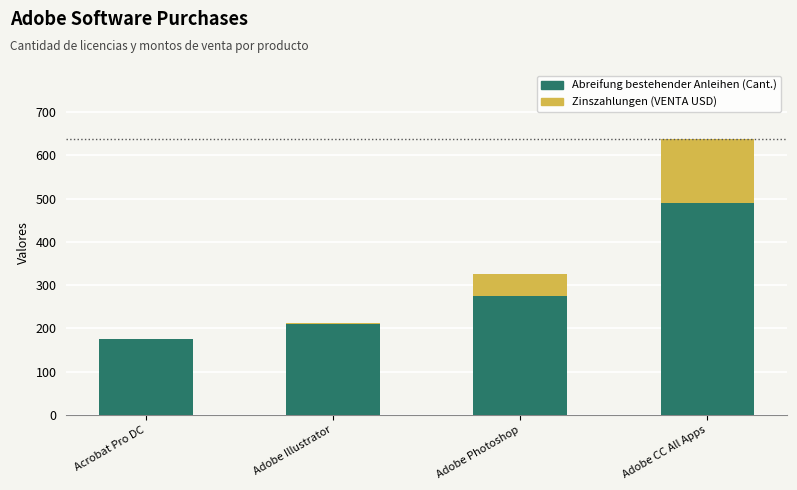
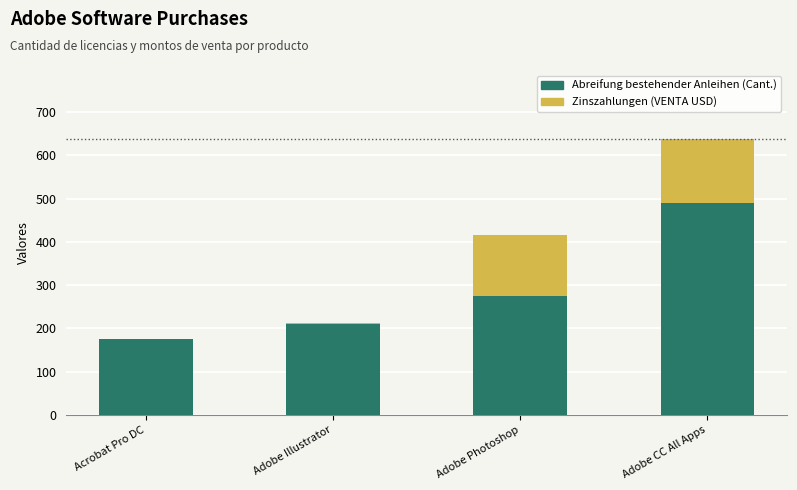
Zinszahlungen (VENTA USD), Adobe Photoshop: 50 -> 140
